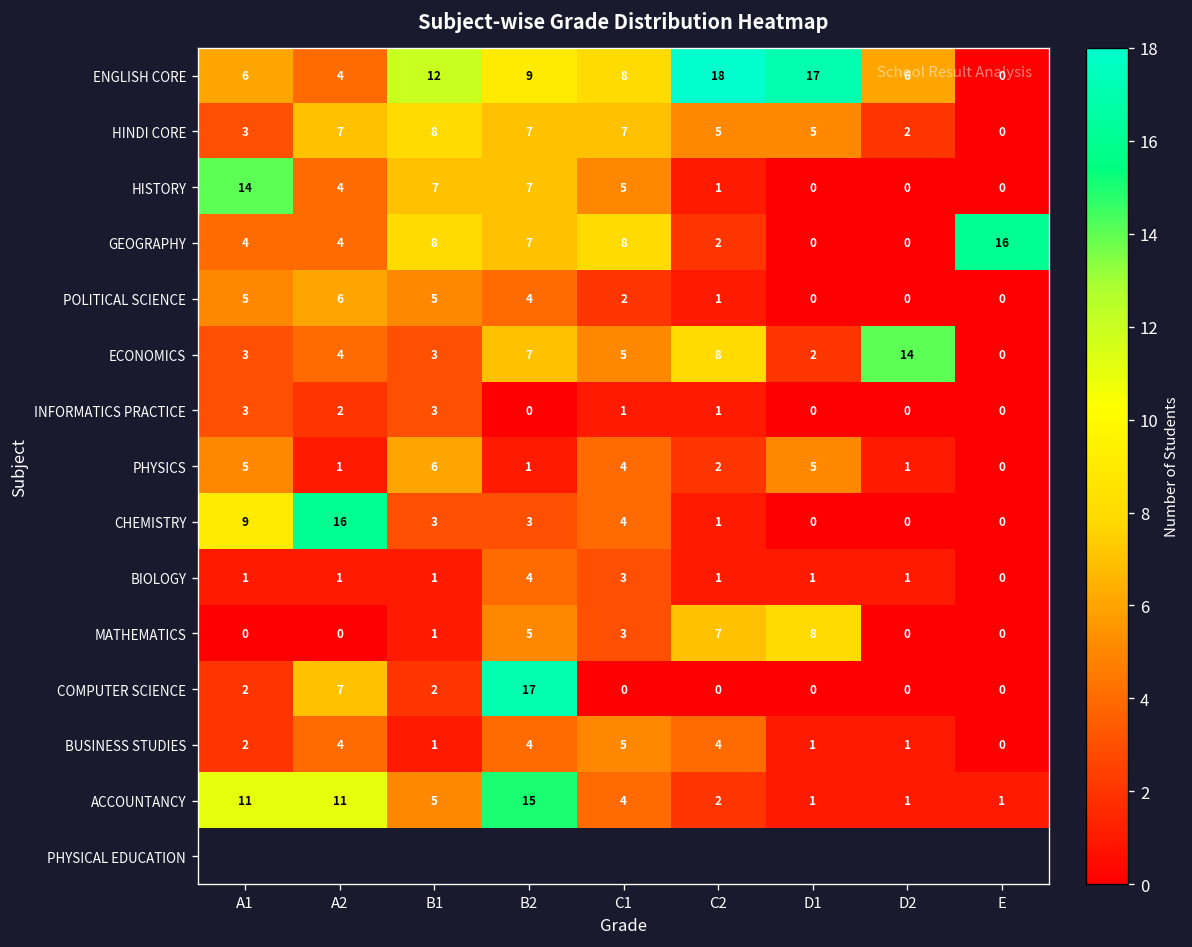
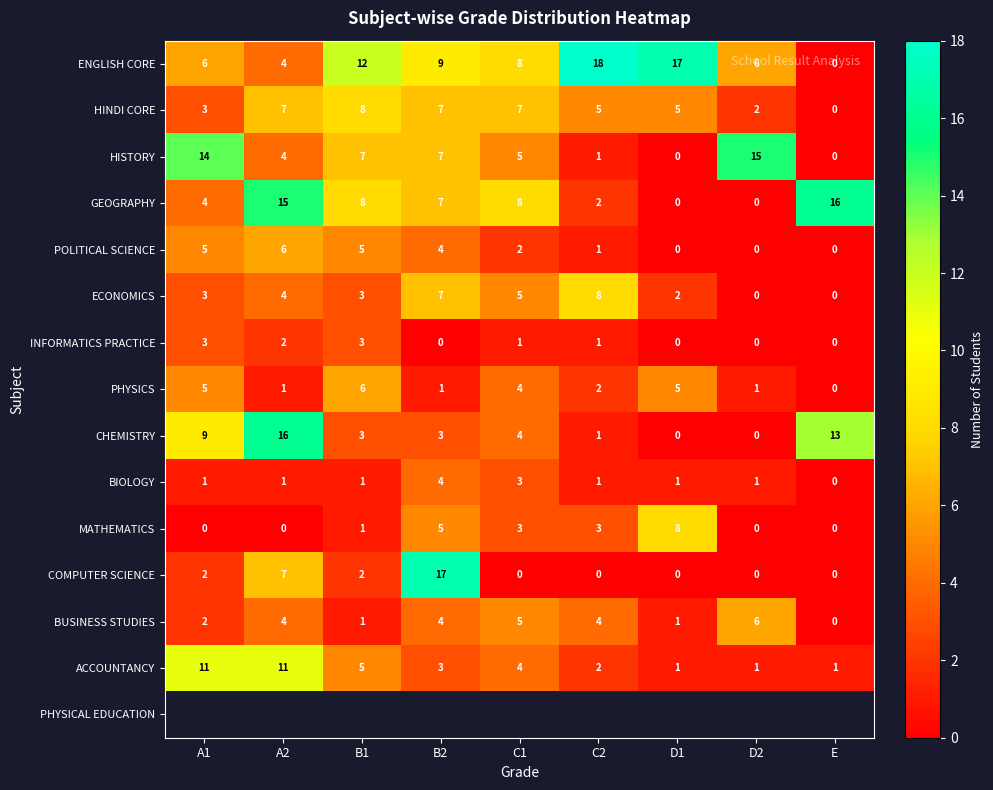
HISTORY, D2: 0 -> 15
GEOGRAPHY, A2: 4 -> 15
ECONOMICS, D2: 14 -> 0
CHEMISTRY, E: 0 -> 13
MATHEMATICS, C2: 7 -> 3
BUSINESS STUDIES, D2: 1 -> 6
ACCOUNTANCY, B2: 15 -> 3
